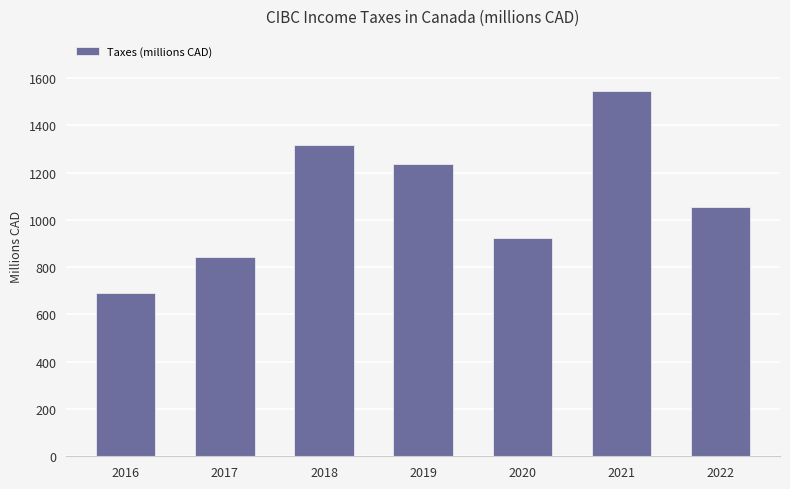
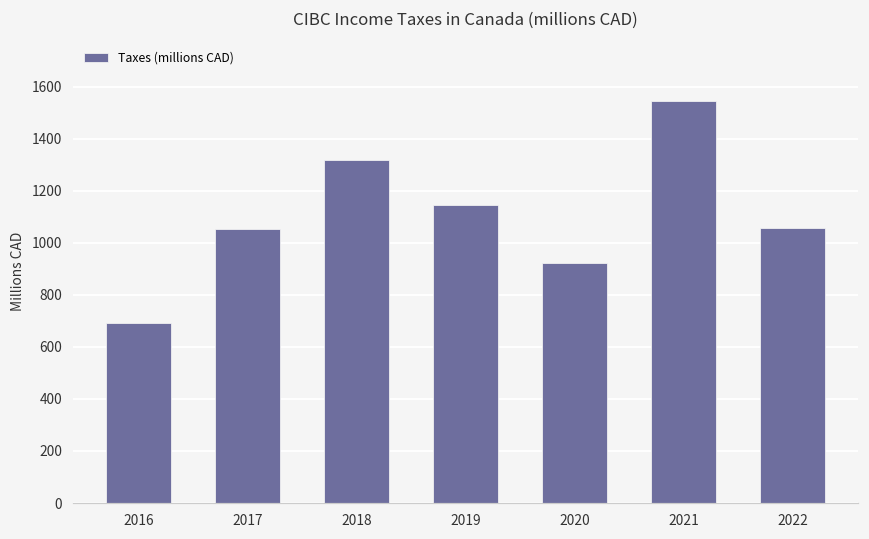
2017: 840 -> 1050
2019: 1240 -> 1150
